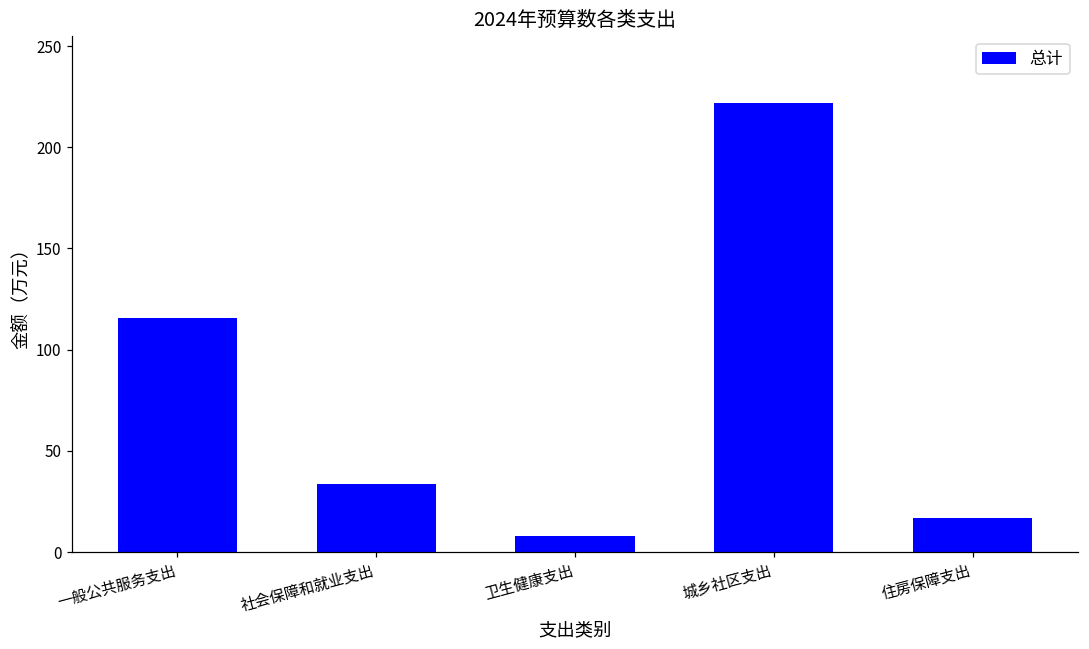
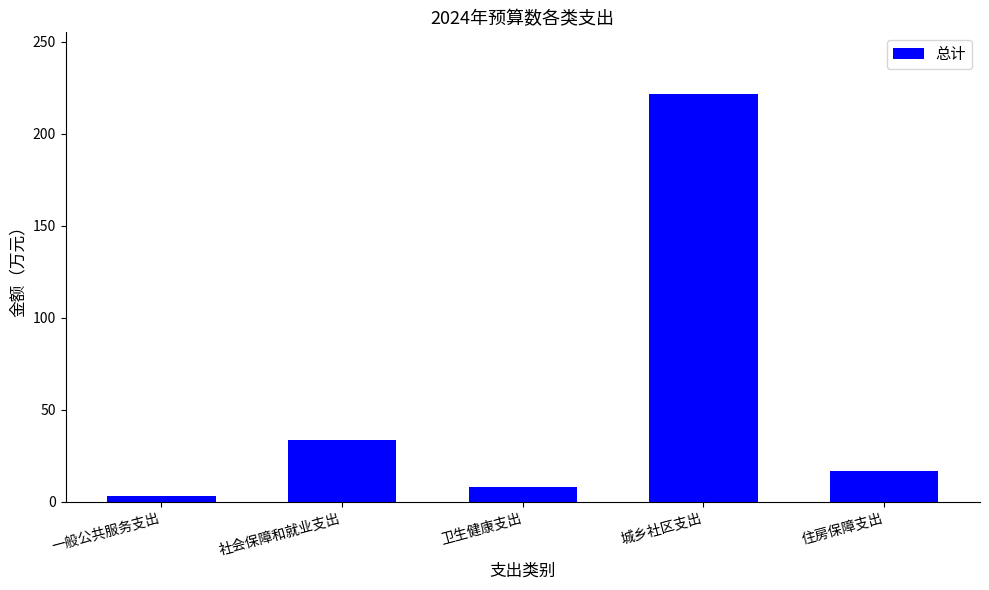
一般公共服务支出: 116 -> 3
